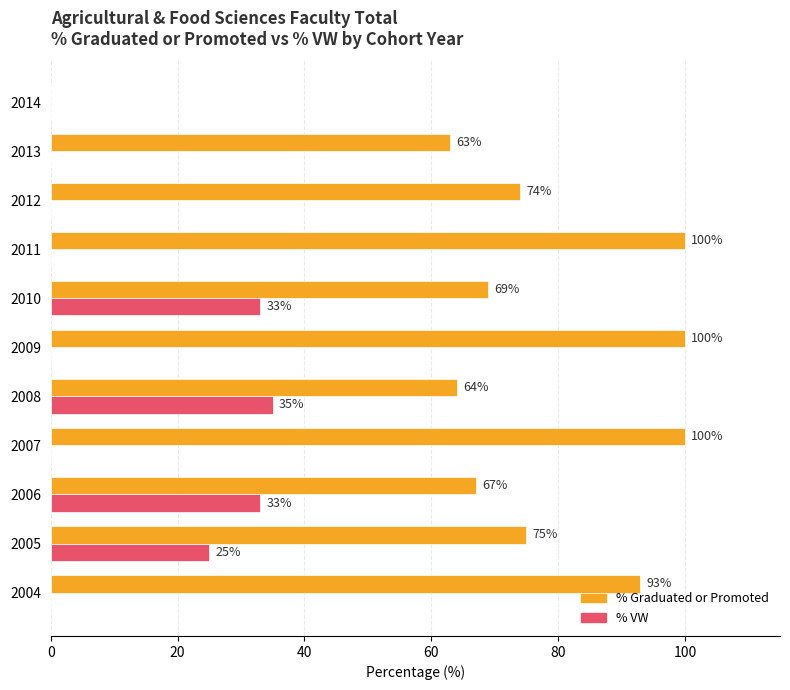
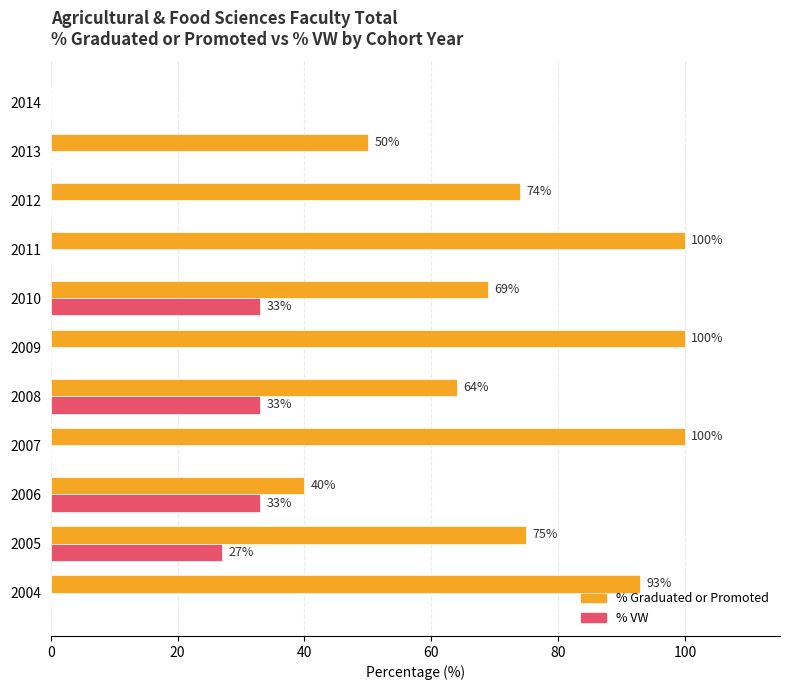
% Graduated or Promoted, 2013: 63% -> 50%
% VW, 2008: 35% -> 33%
% Graduated or Promoted, 2006: 67% -> 40%
% VW, 2005: 25% -> 27%
